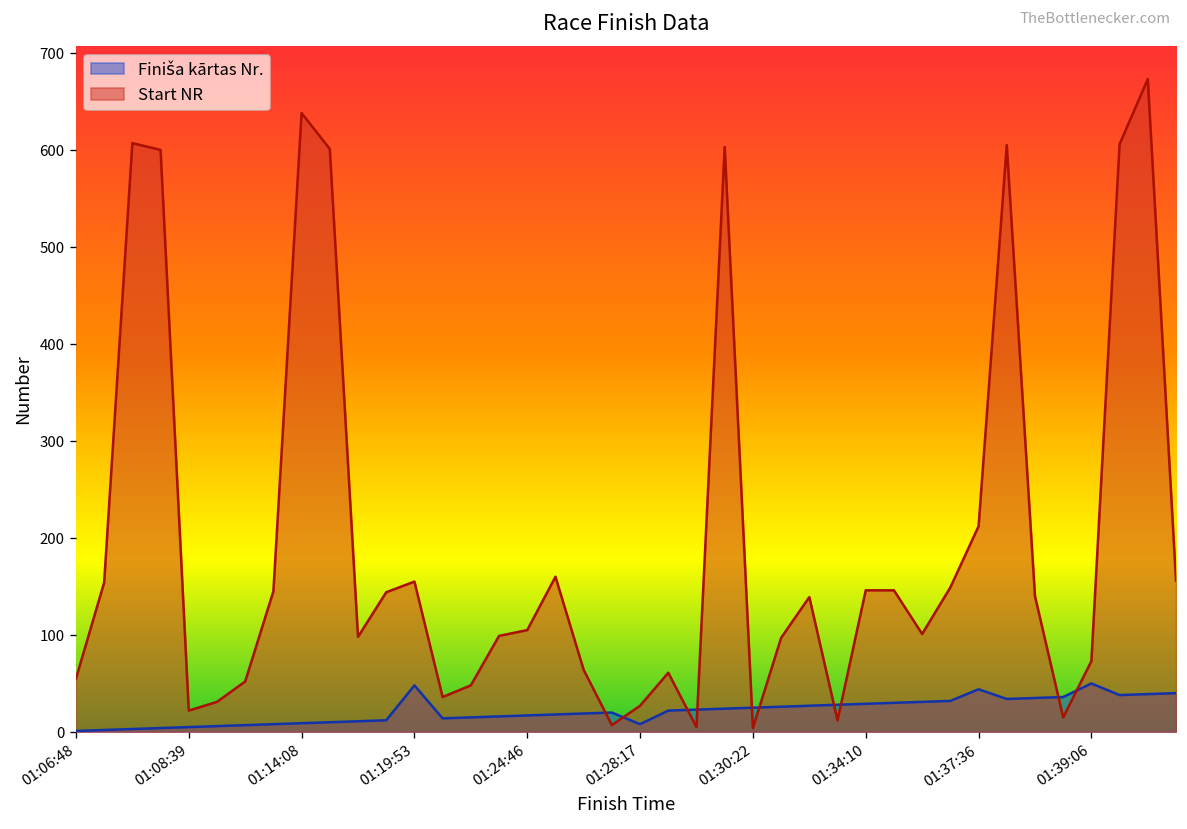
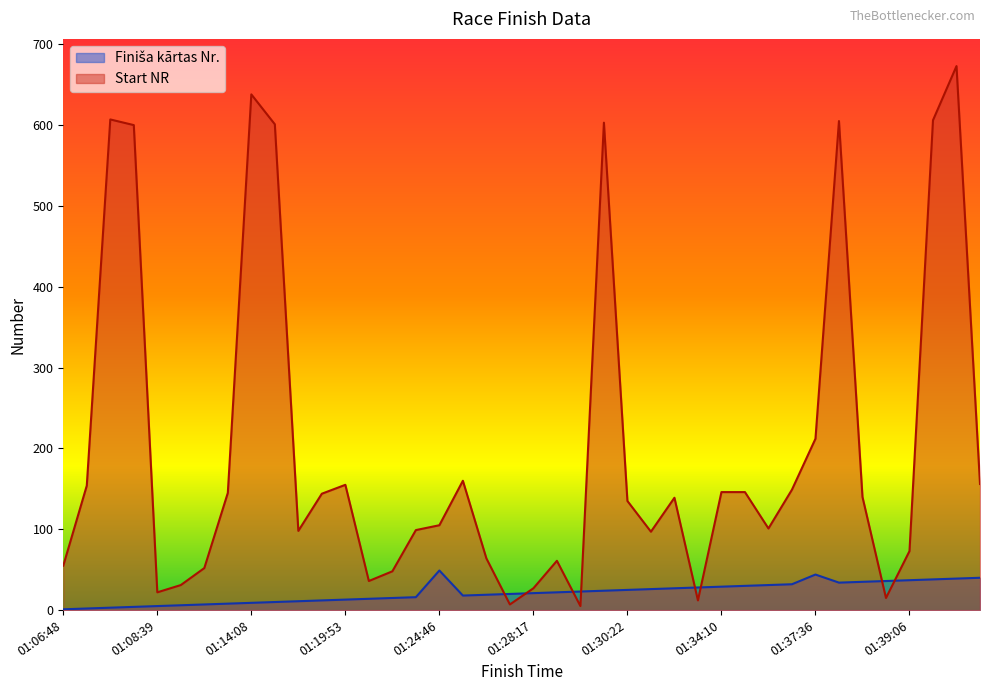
Finiša kārtas Nr., 01:19:53: 50 -> 10
Finiša kārtas Nr., 01:24:46: 20 -> 50
Finiša kārtas Nr., 01:28:17: 10 -> 20
Start NR, 01:30:22: 0 -> 140
Finiša kārtas Nr., 01:39:06: 50 -> 40
